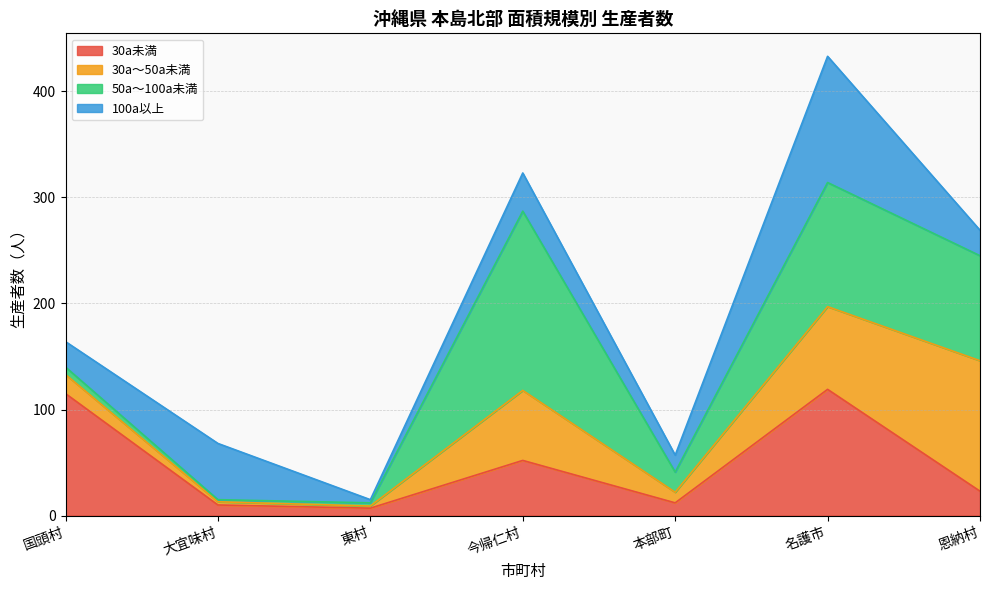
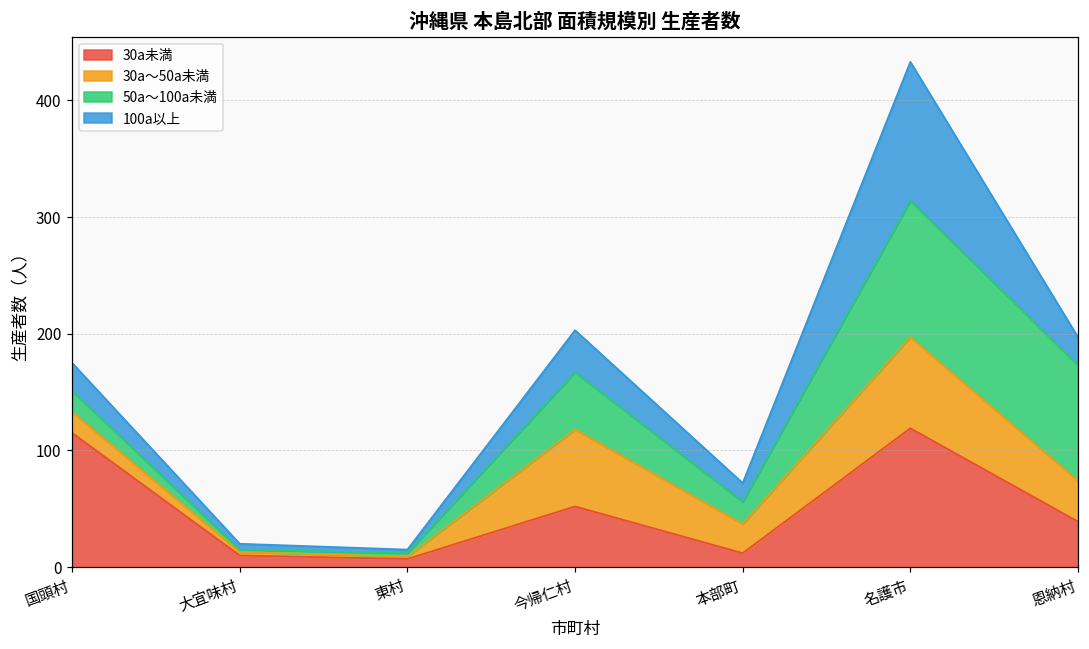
50a～100a未満, 国頭村: 7 -> 18
100a以上, 大宜味村: 53 -> 5
50a～100a未満, 今帰仁村: 169 -> 49
30a～50a未満, 本部町: 10 -> 25
30a未満, 恩納村: 23 -> 39
30a～50a未満, 恩納村: 123 -> 35
